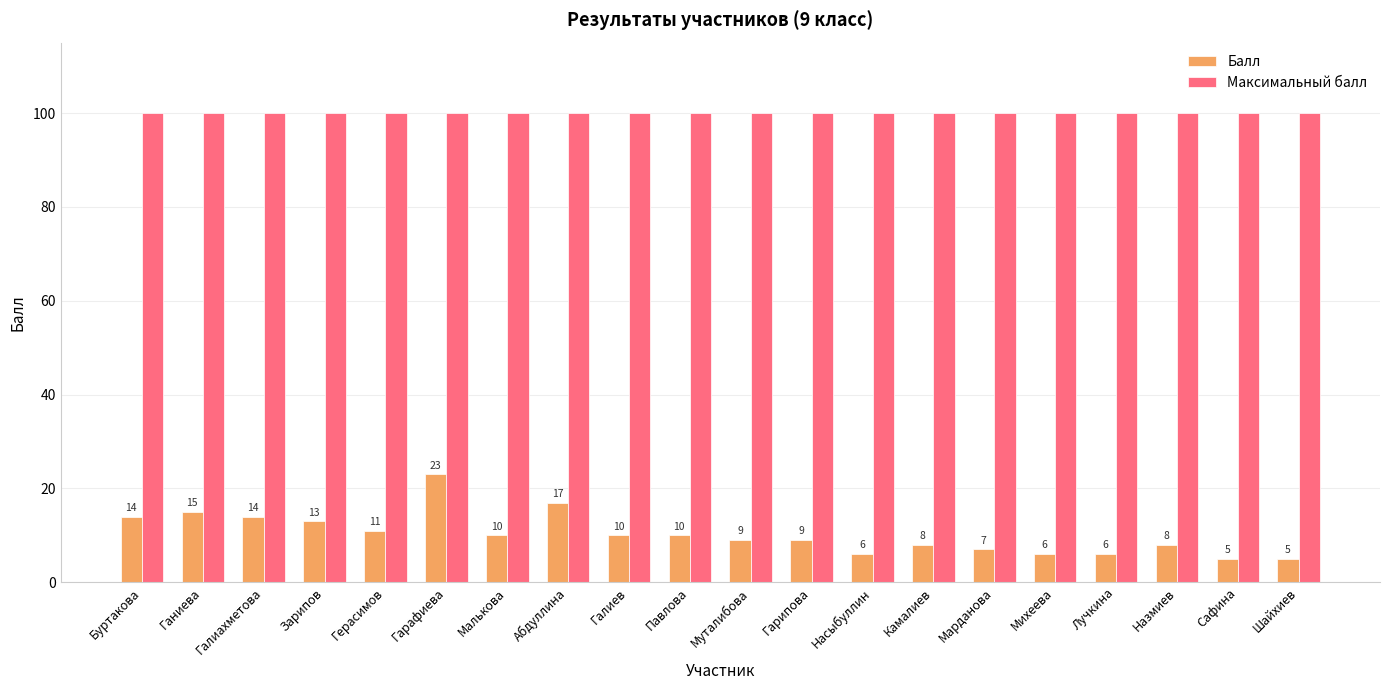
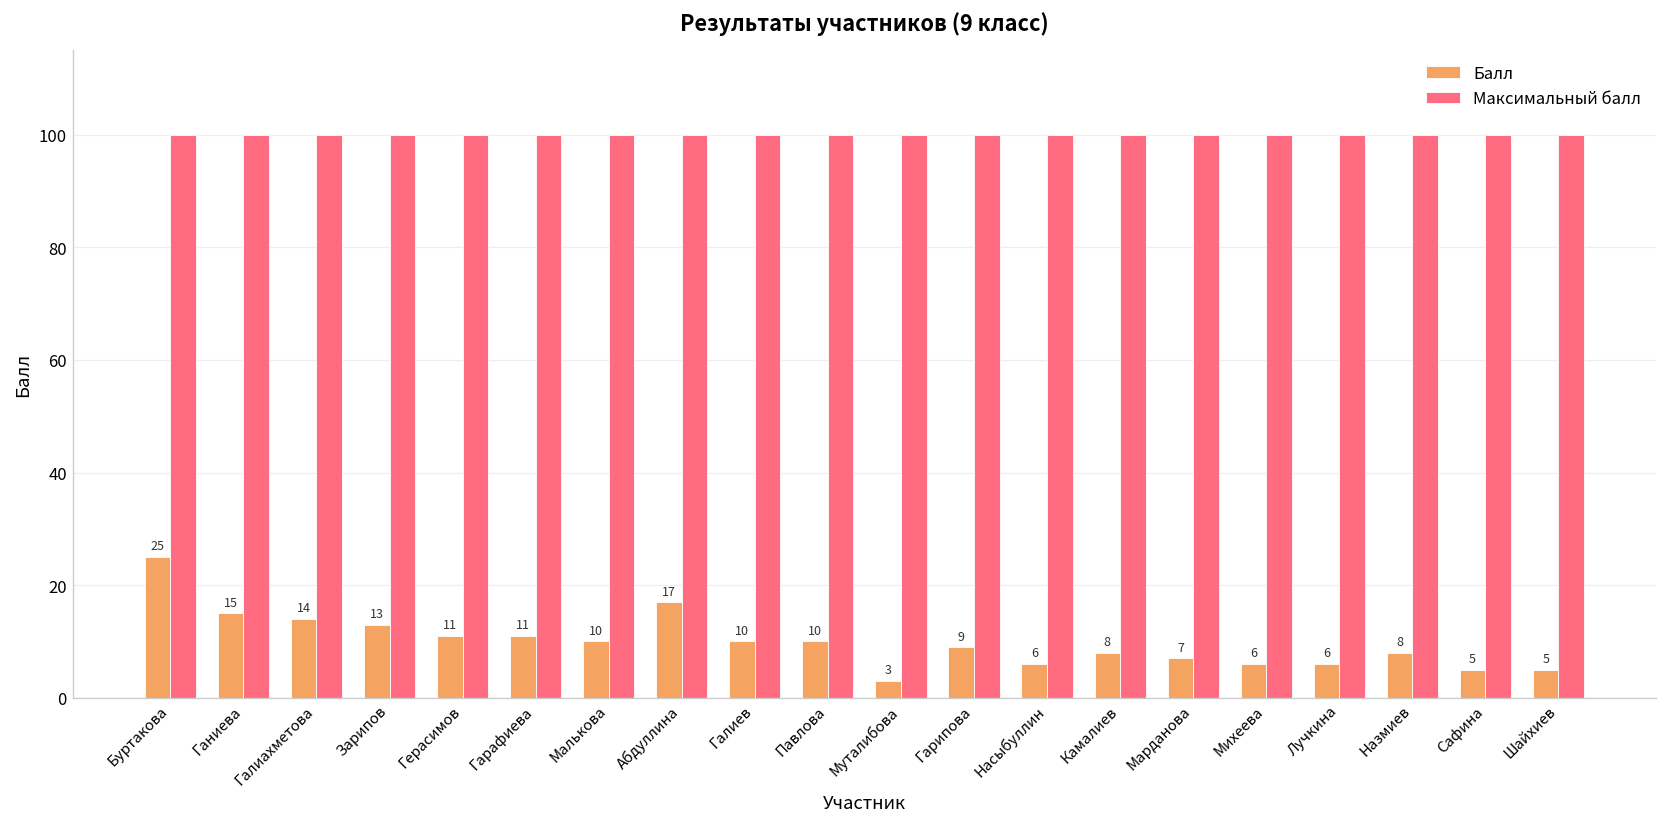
Балл, Буртакова: 14 -> 25
Балл, Гарафиева: 23 -> 11
Балл, Муталибова: 9 -> 3
